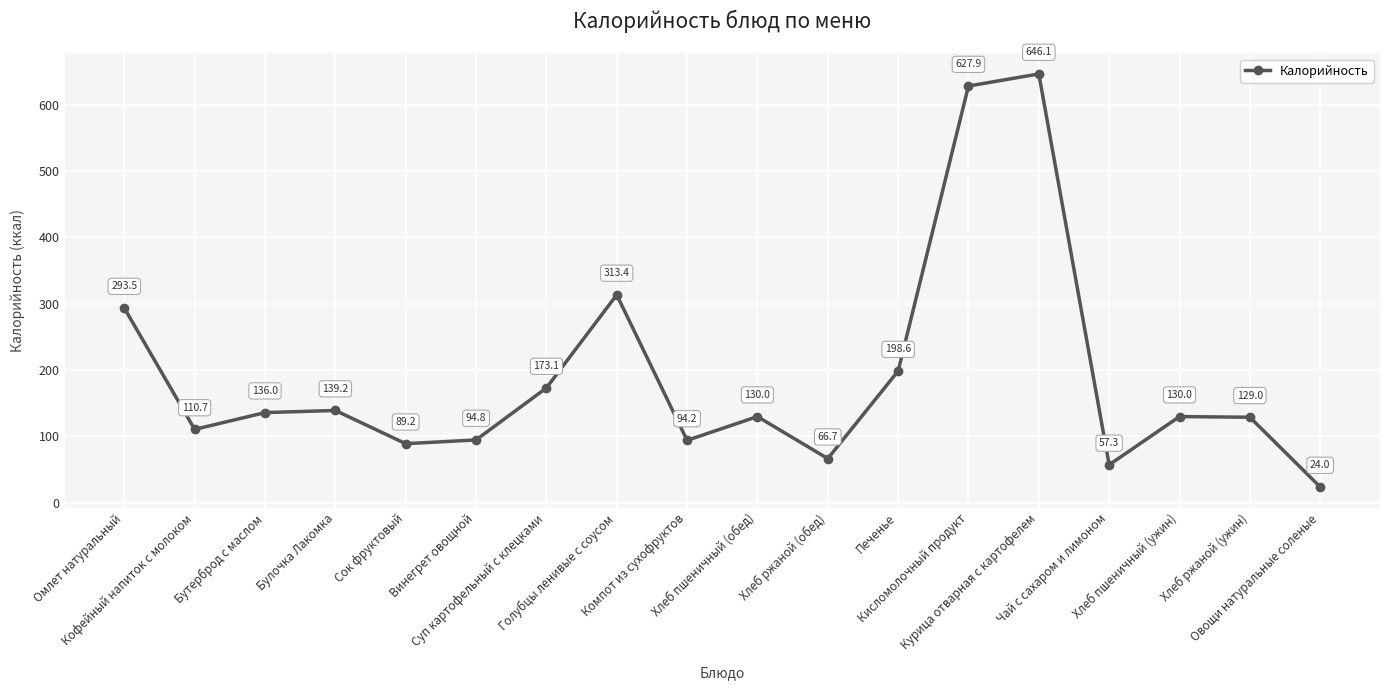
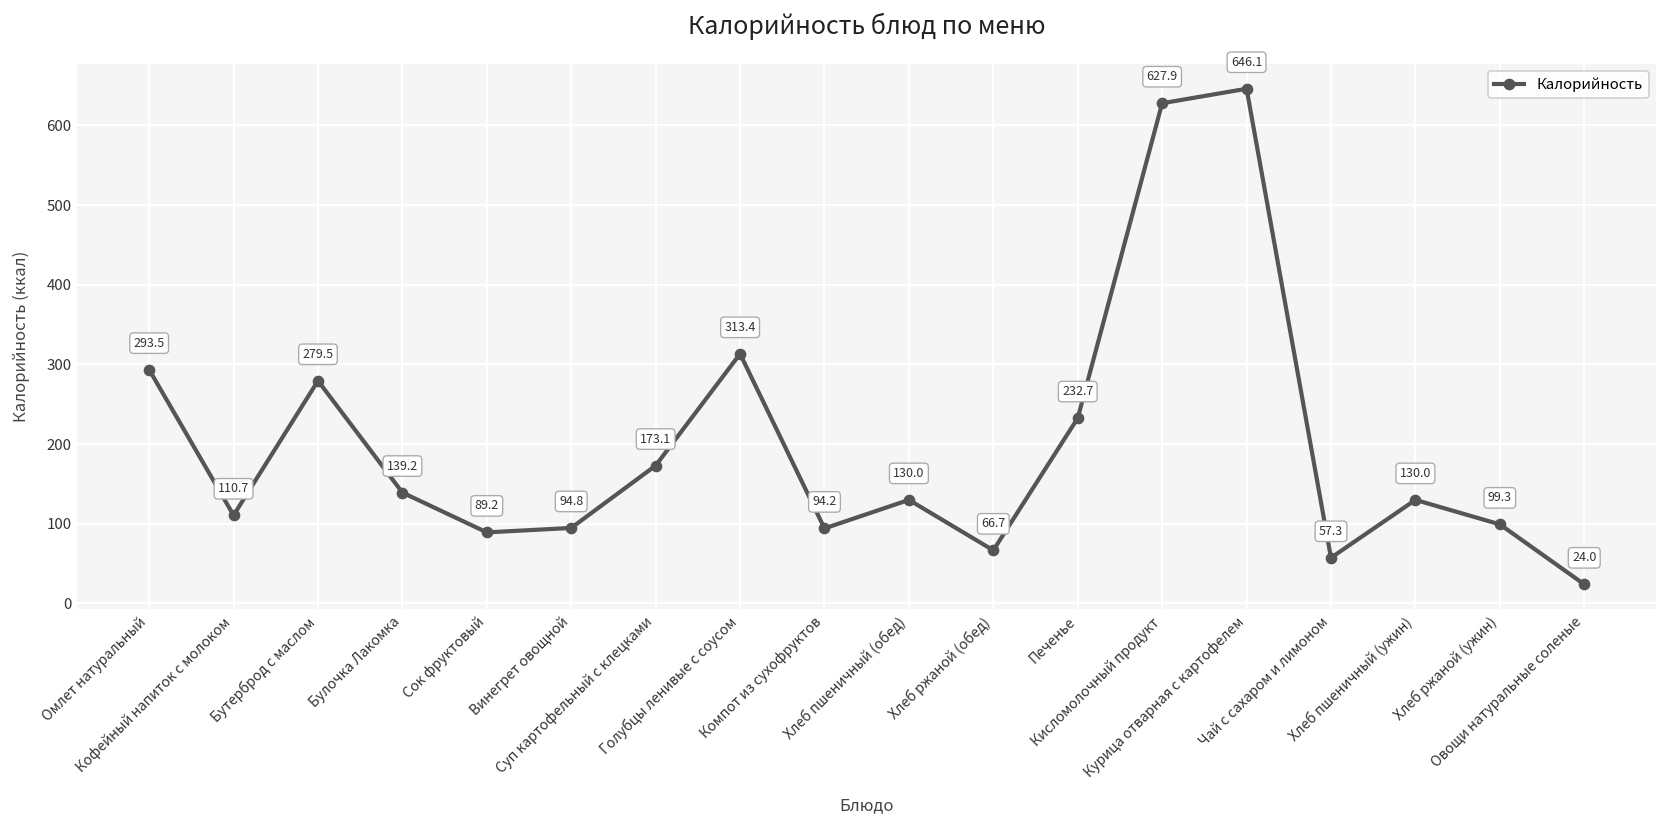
Бутерброд с маслом: 136.0 -> 279.5
Печенье: 198.6 -> 232.7
Хлеб ржаной (ужин): 129.0 -> 99.3
